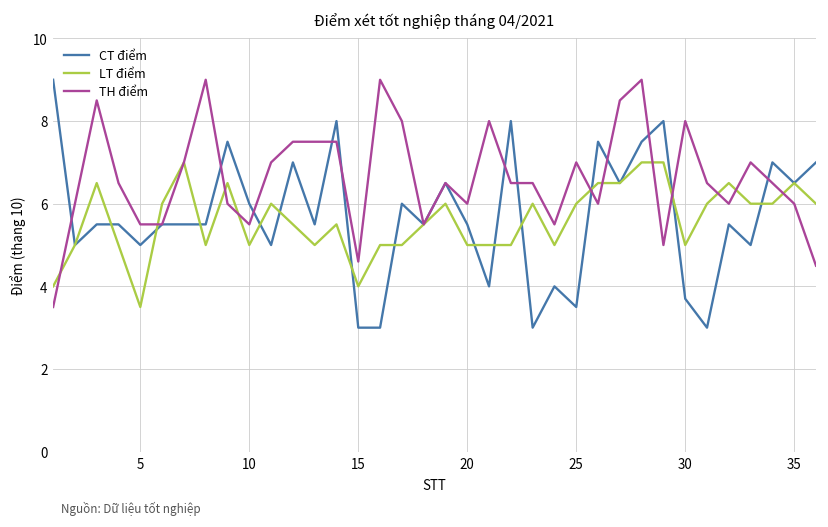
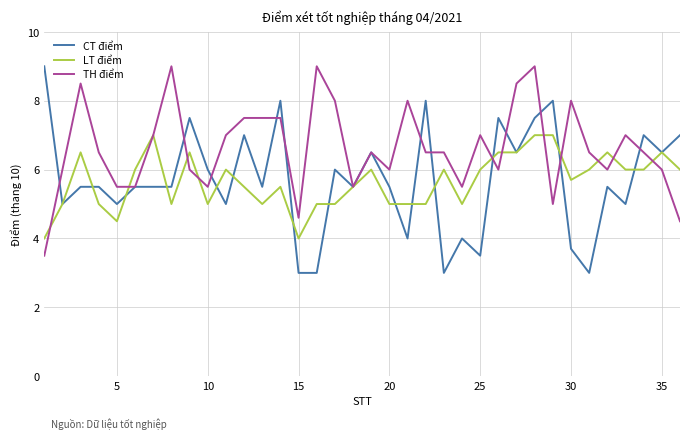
LT điểm, 5: 3.5 -> 4.5
LT điểm, 30: 5.0 -> 5.7
